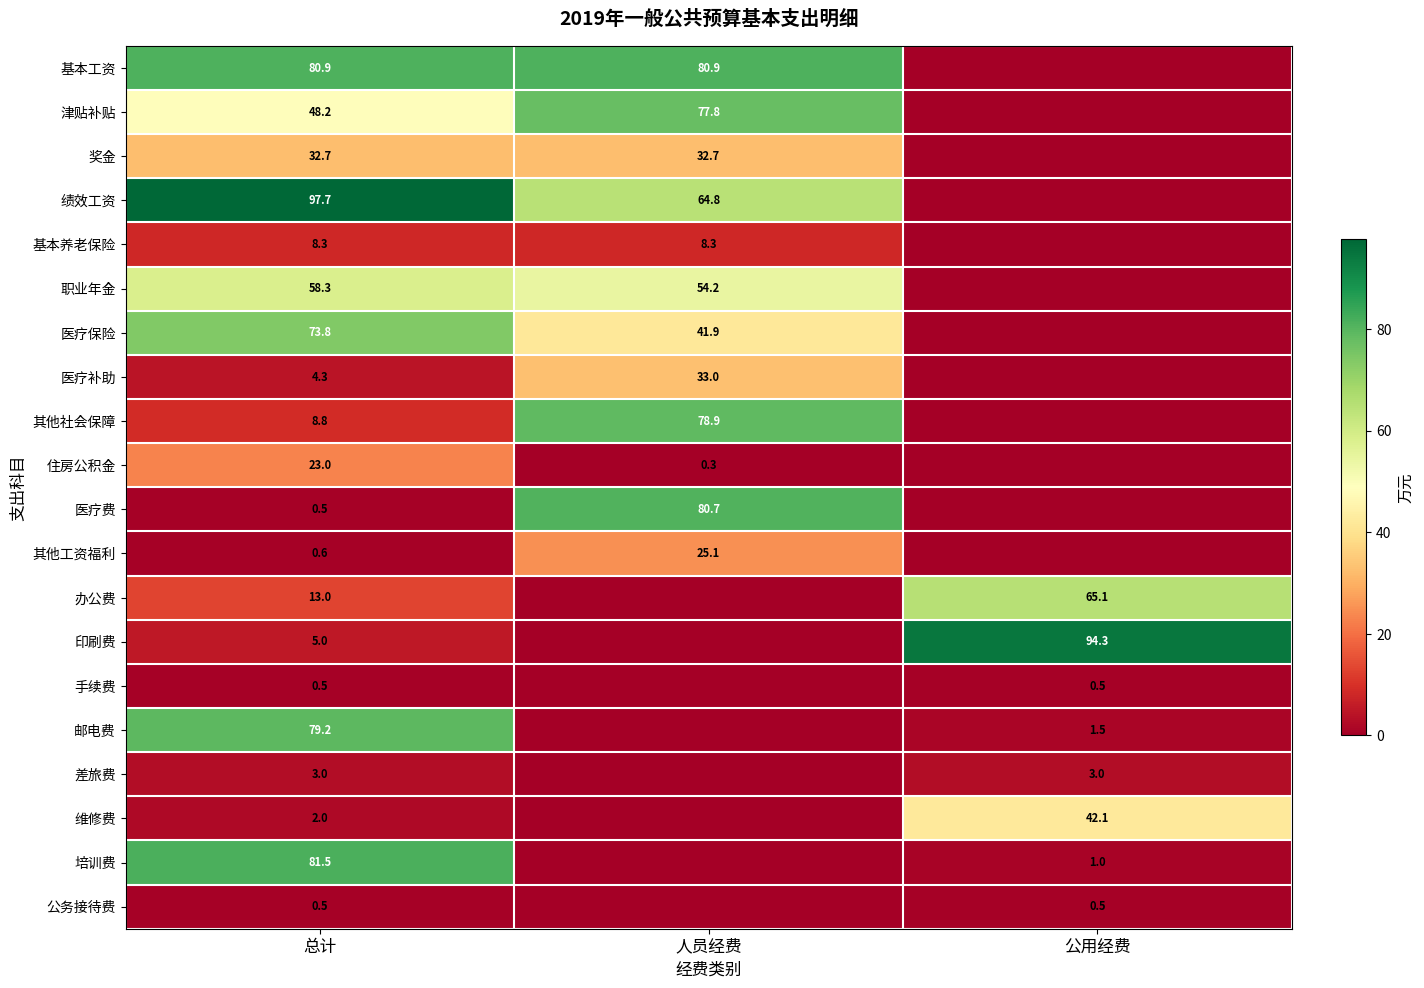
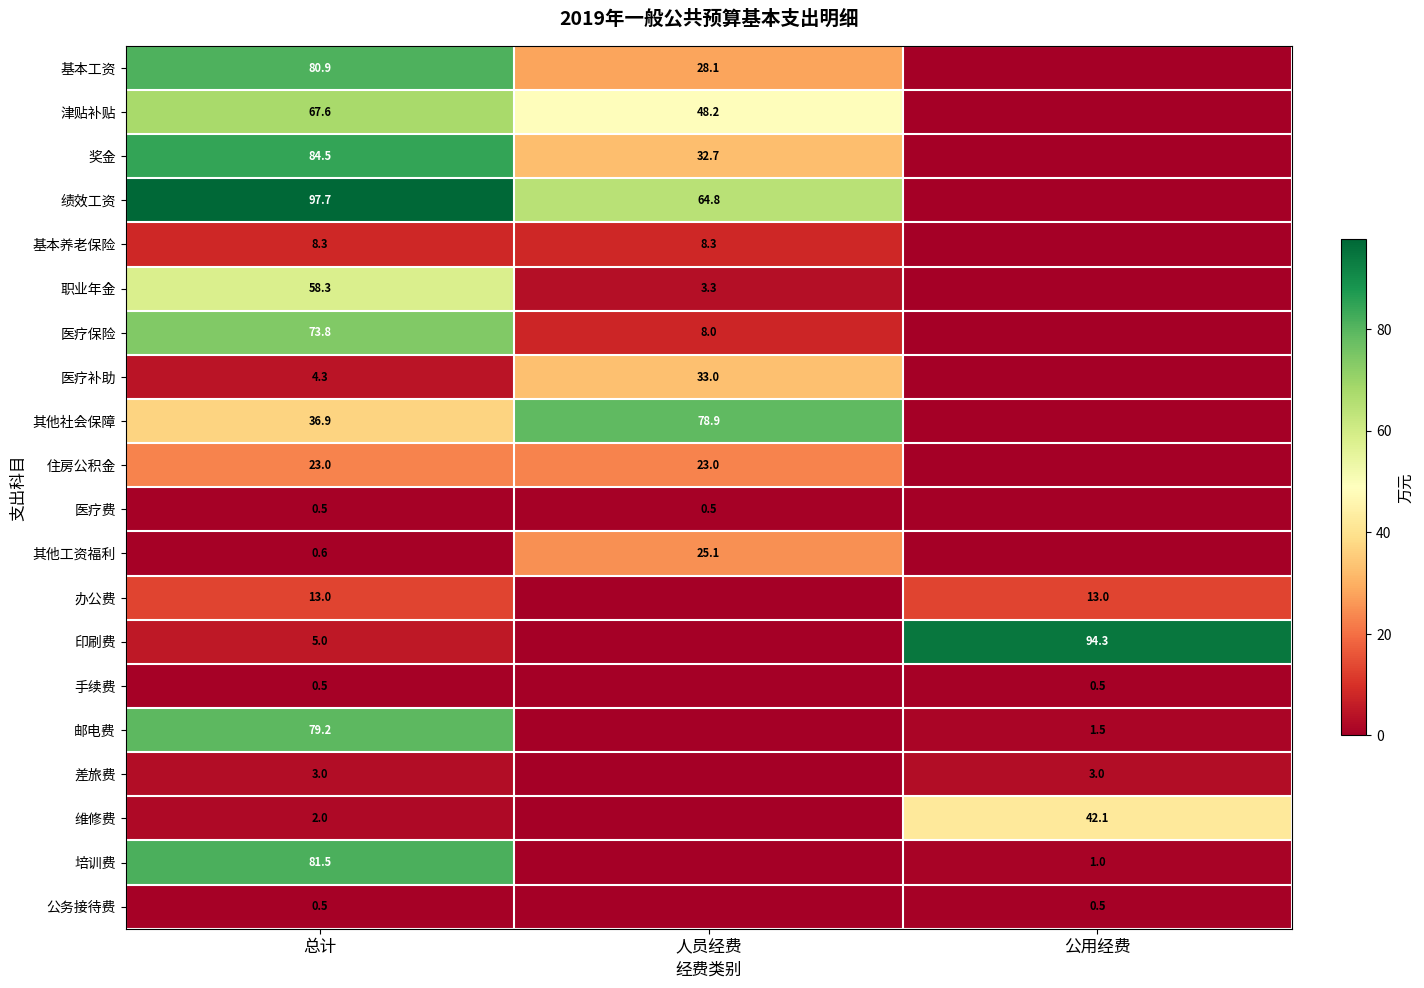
基本工资, 人员经费: 80.9 -> 28.1
津贴补贴, 总计: 48.2 -> 67.6
津贴补贴, 人员经费: 77.8 -> 48.2
奖金, 总计: 32.7 -> 84.5
职业年金, 人员经费: 54.2 -> 3.3
医疗保险, 人员经费: 41.9 -> 8.0
其他社会保障, 总计: 8.8 -> 36.9
住房公积金, 人员经费: 0.3 -> 23.0
医疗费, 人员经费: 80.7 -> 0.5
办公费, 公用经费: 65.1 -> 13.0
